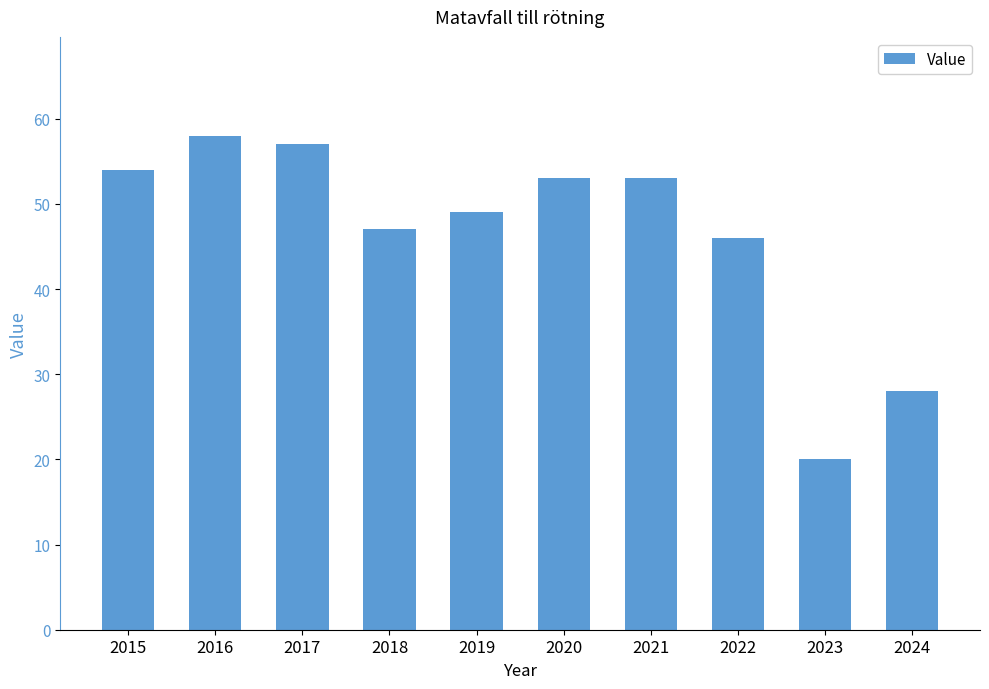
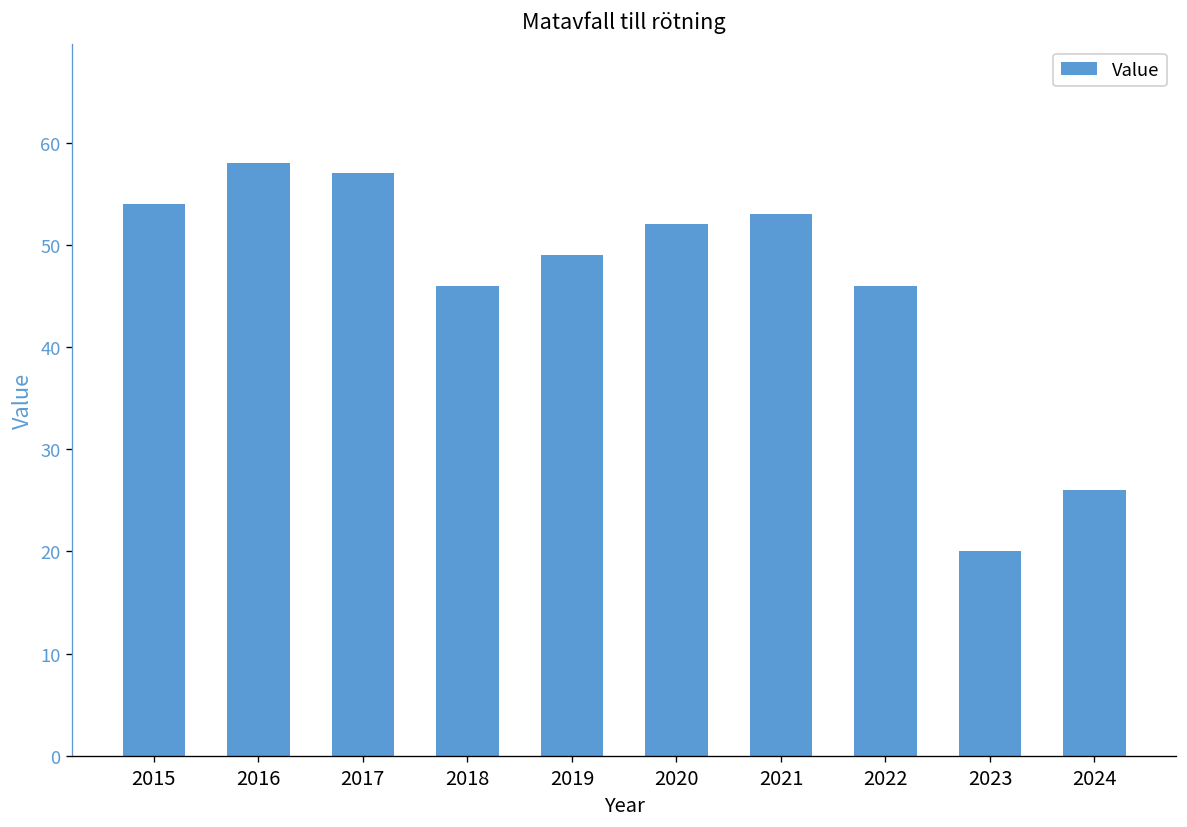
2018: 47 -> 46
2020: 53 -> 52
2024: 28 -> 26
